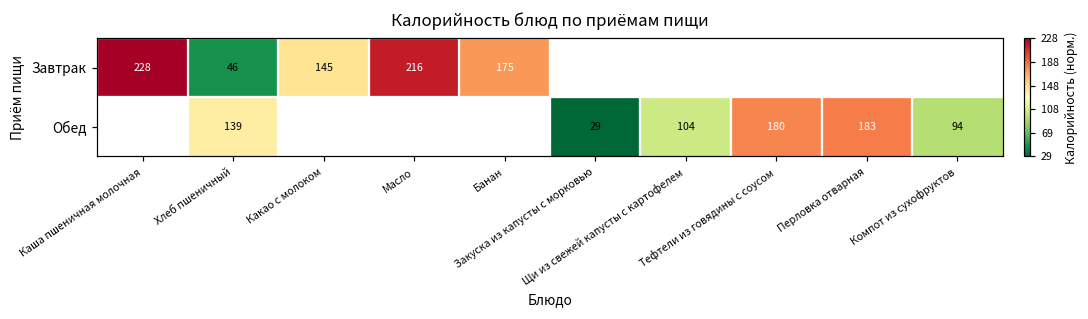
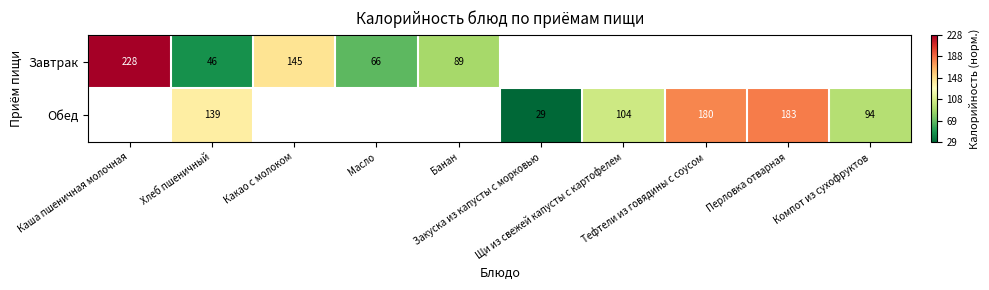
Завтрак, Масло: 216 -> 66
Завтрак, Банан: 175 -> 89
